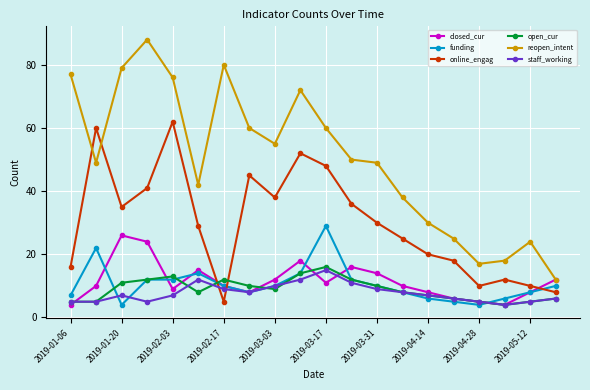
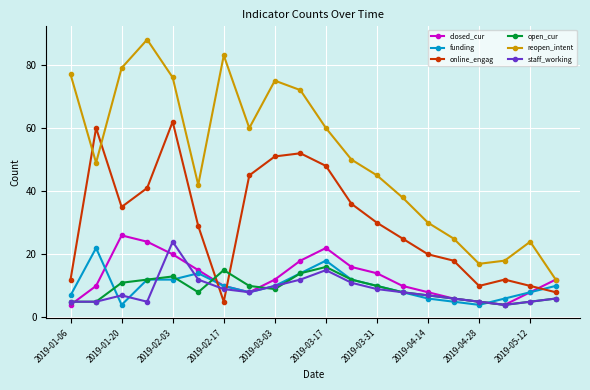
online_engag, 2019-01-06: 16 -> 12
closed_cur, 2019-02-03: 9 -> 20
staff_working, 2019-02-03: 7 -> 24
open_cur, 2019-02-17: 12 -> 15
reopen_intent, 2019-02-17: 80 -> 83
online_engag, 2019-03-03: 38 -> 51
reopen_intent, 2019-03-03: 55 -> 75
closed_cur, 2019-03-17: 11 -> 22
funding, 2019-03-17: 29 -> 18
reopen_intent, 2019-03-31: 49 -> 45
